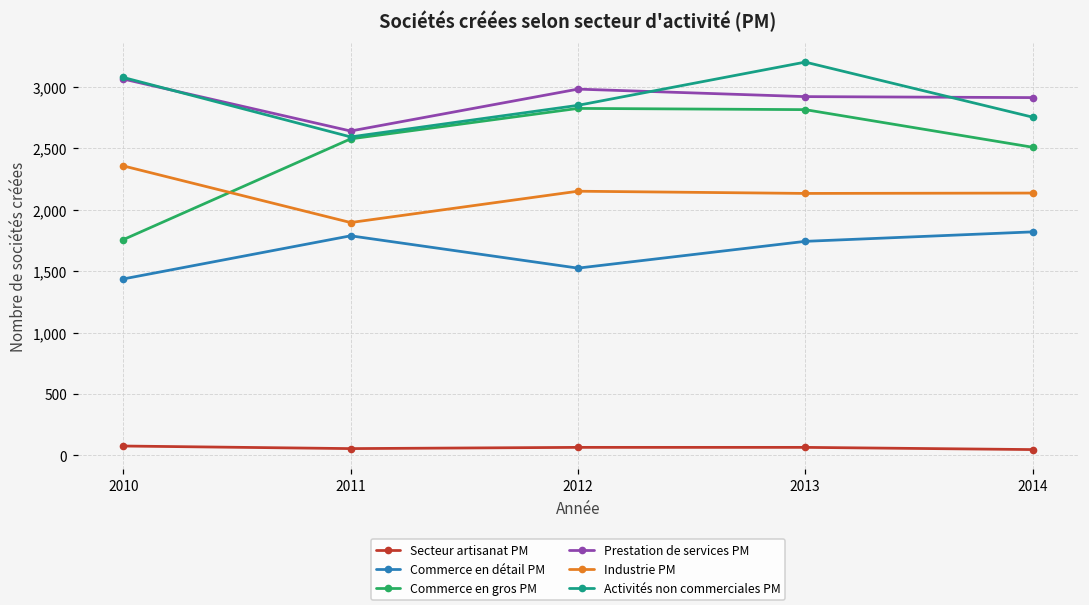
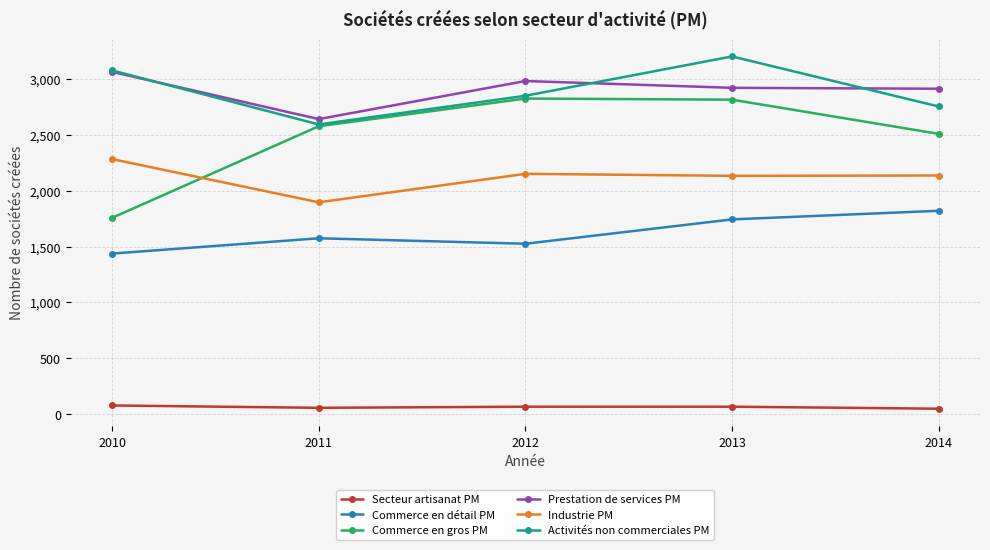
Industrie PM, 2010: 2,360 -> 2,280
Commerce en détail PM, 2011: 1,790 -> 1,570
